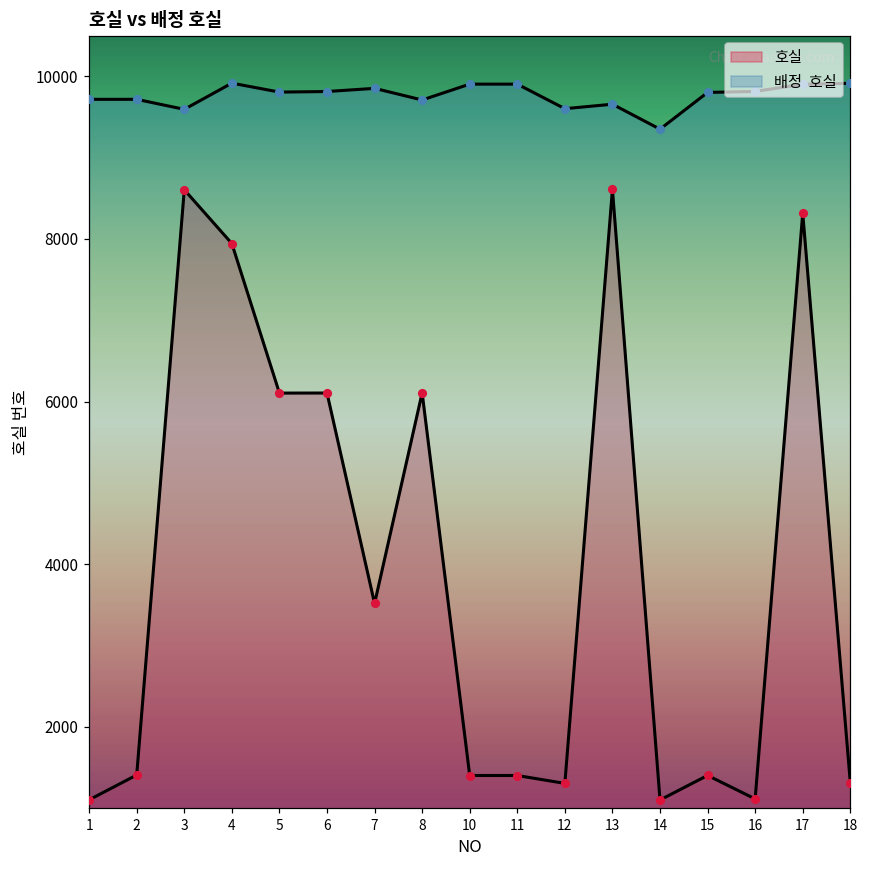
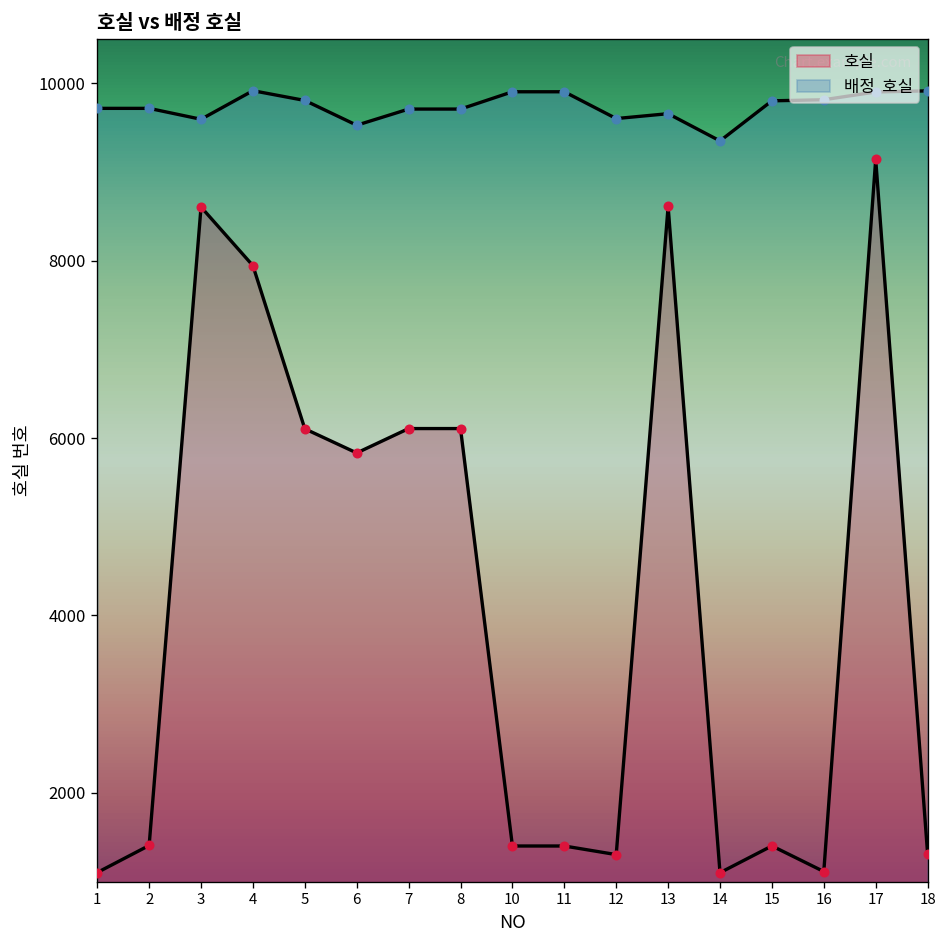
호실, 6: 6100 -> 5800
배정 호실, 6: 9800 -> 9500
호실, 7: 3500 -> 6100
배정 호실, 7: 9900 -> 9700
호실, 17: 8300 -> 9100
